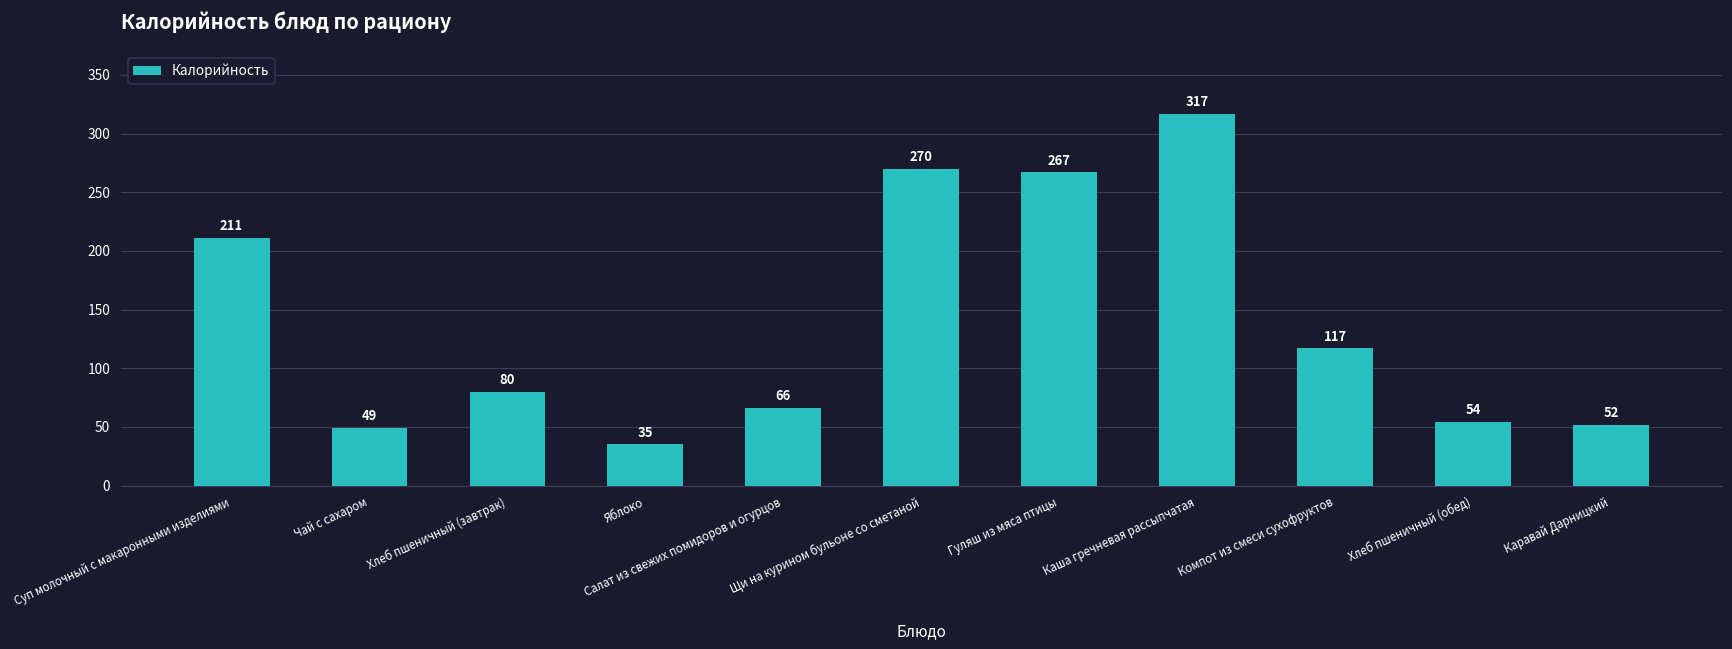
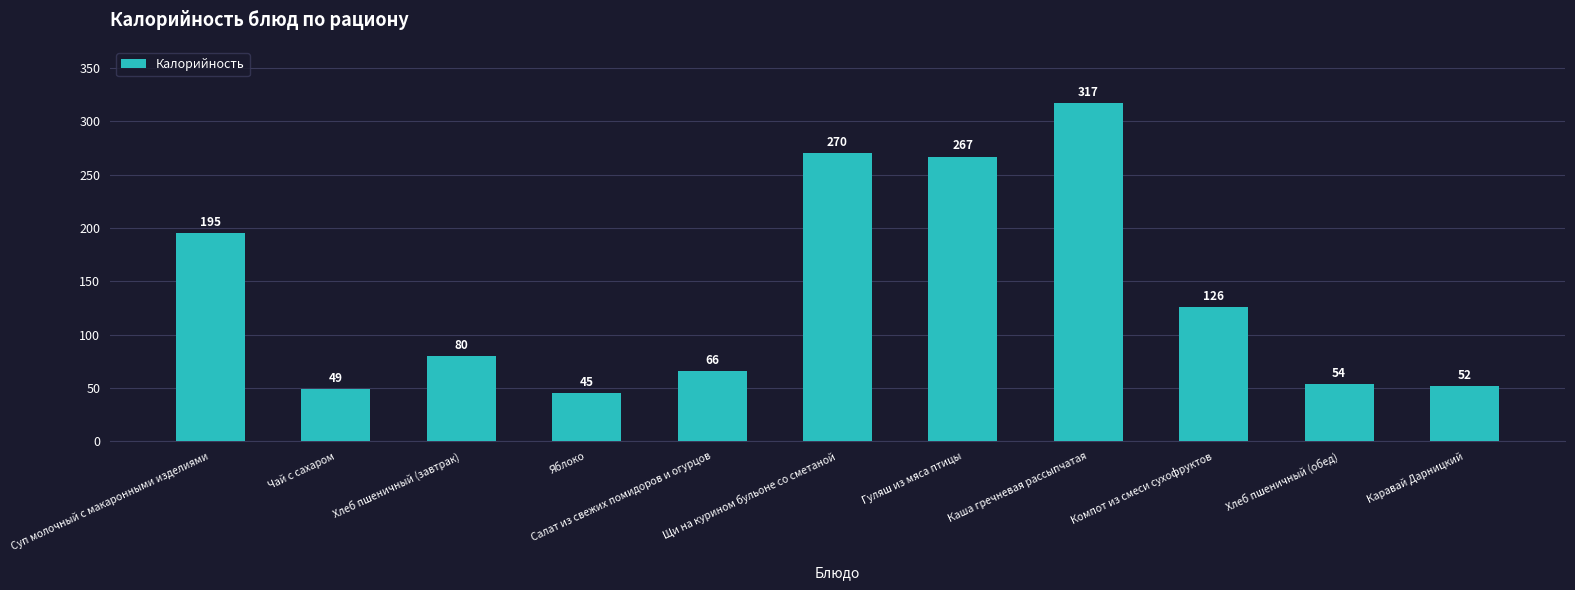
Суп молочный с макаронными изделиями: 211 -> 195
Яблоко: 35 -> 45
Компот из смеси сухофруктов: 117 -> 126
